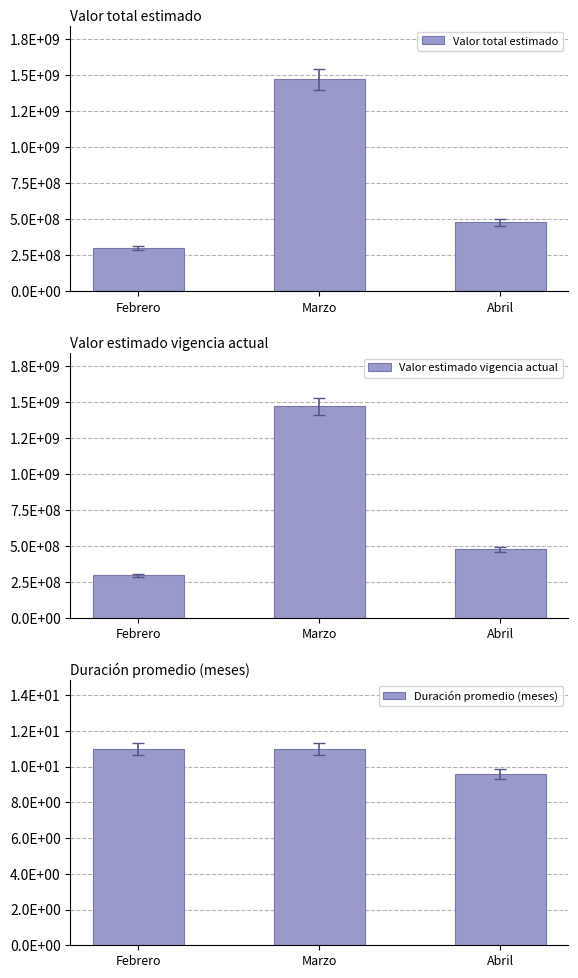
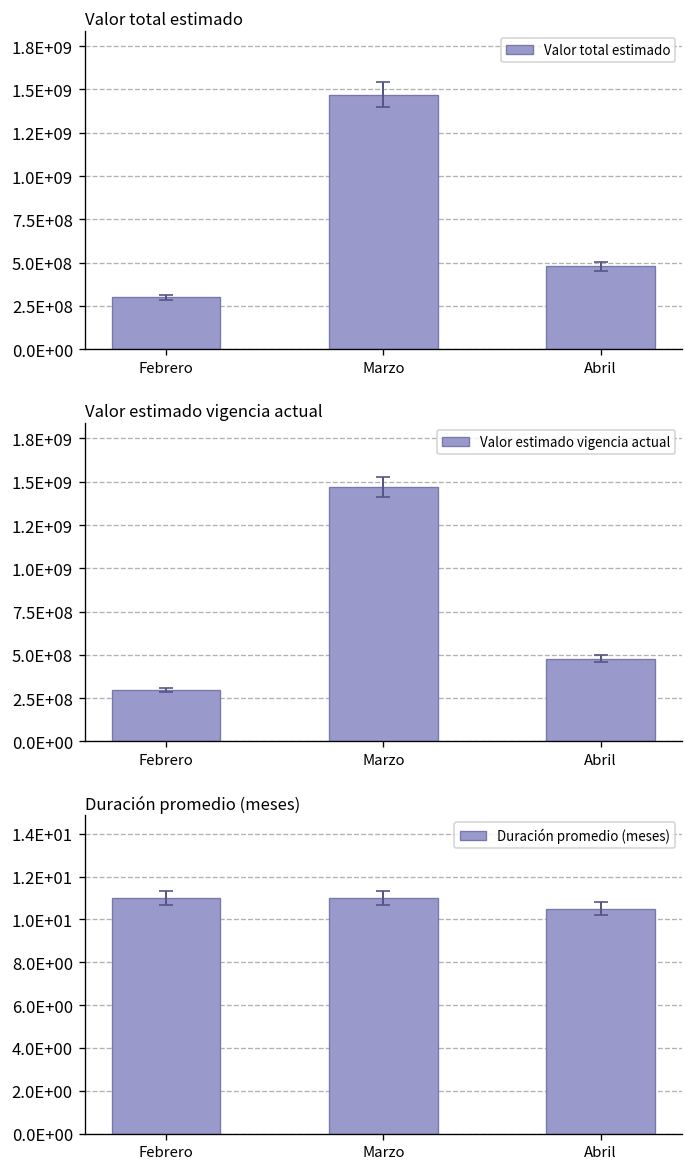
Duración promedio (meses), Duración promedio (meses), Abril: 9.6 -> 10.5
